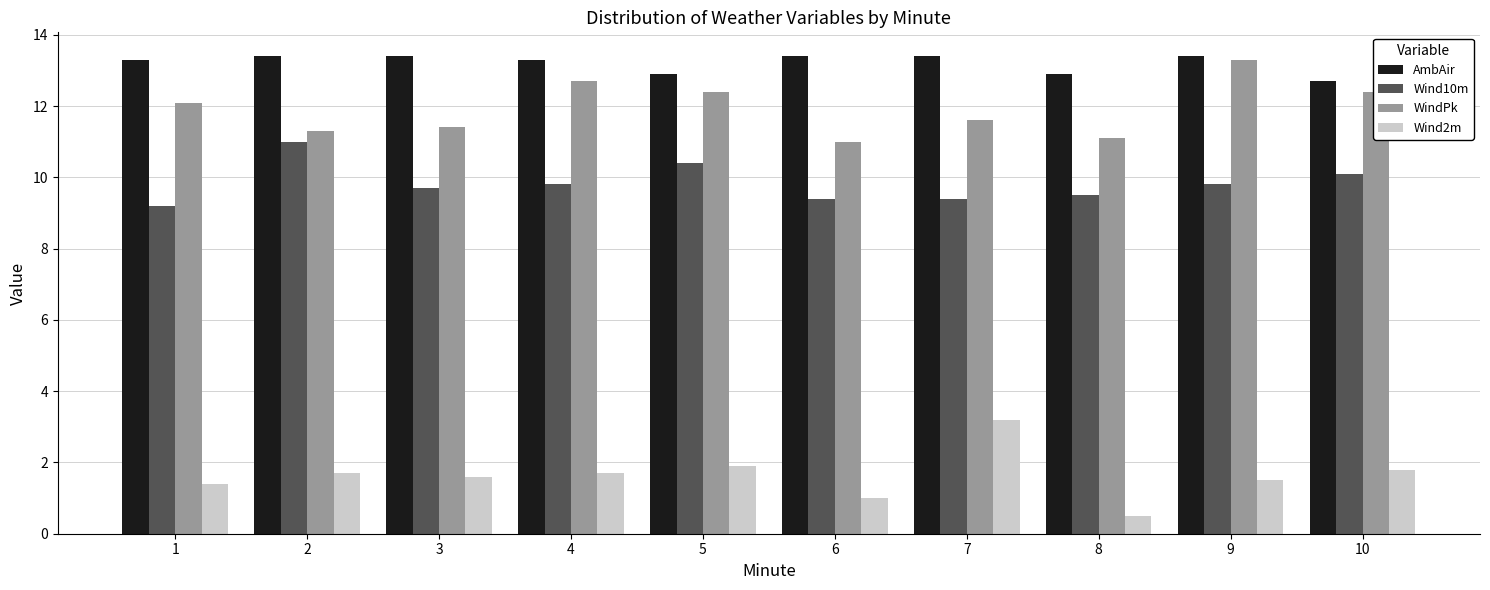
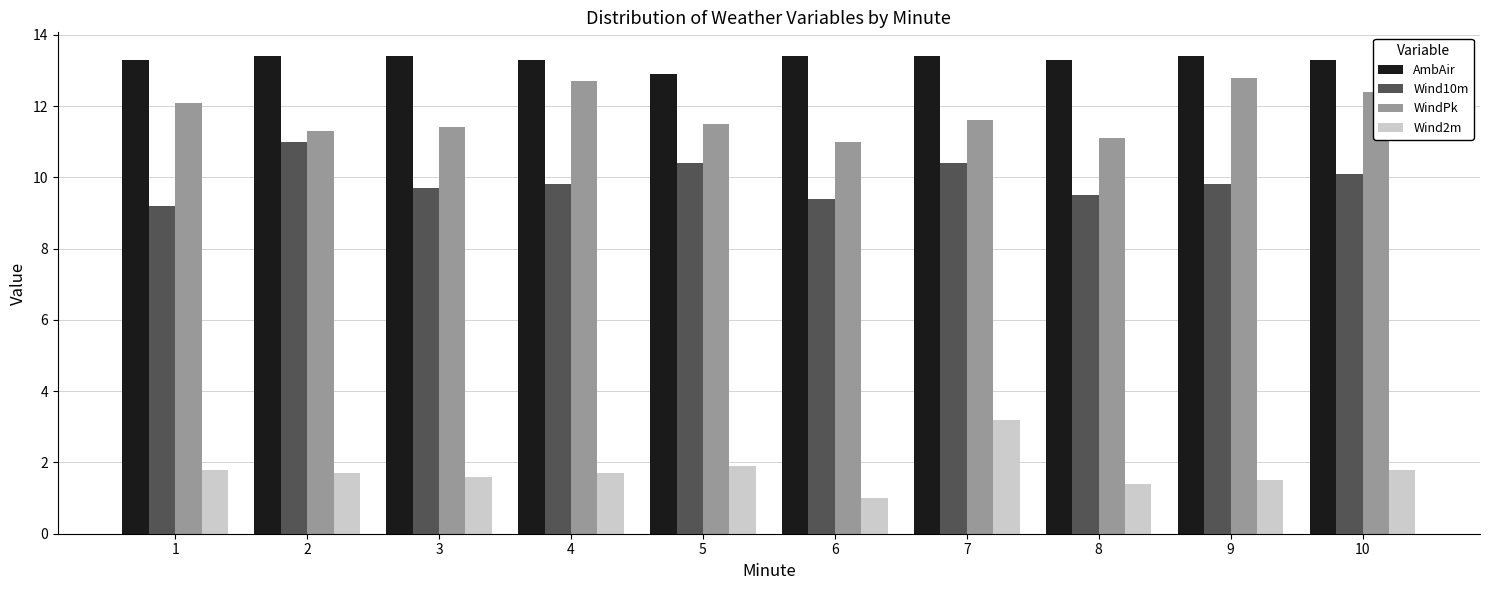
Wind2m, 1: 1.4 -> 1.8
WindPk, 5: 12.4 -> 11.5
Wind10m, 7: 9.4 -> 10.4
AmbAir, 8: 12.9 -> 13.3
Wind2m, 8: 0.5 -> 1.4
WindPk, 9: 13.3 -> 12.8
AmbAir, 10: 12.7 -> 13.3
